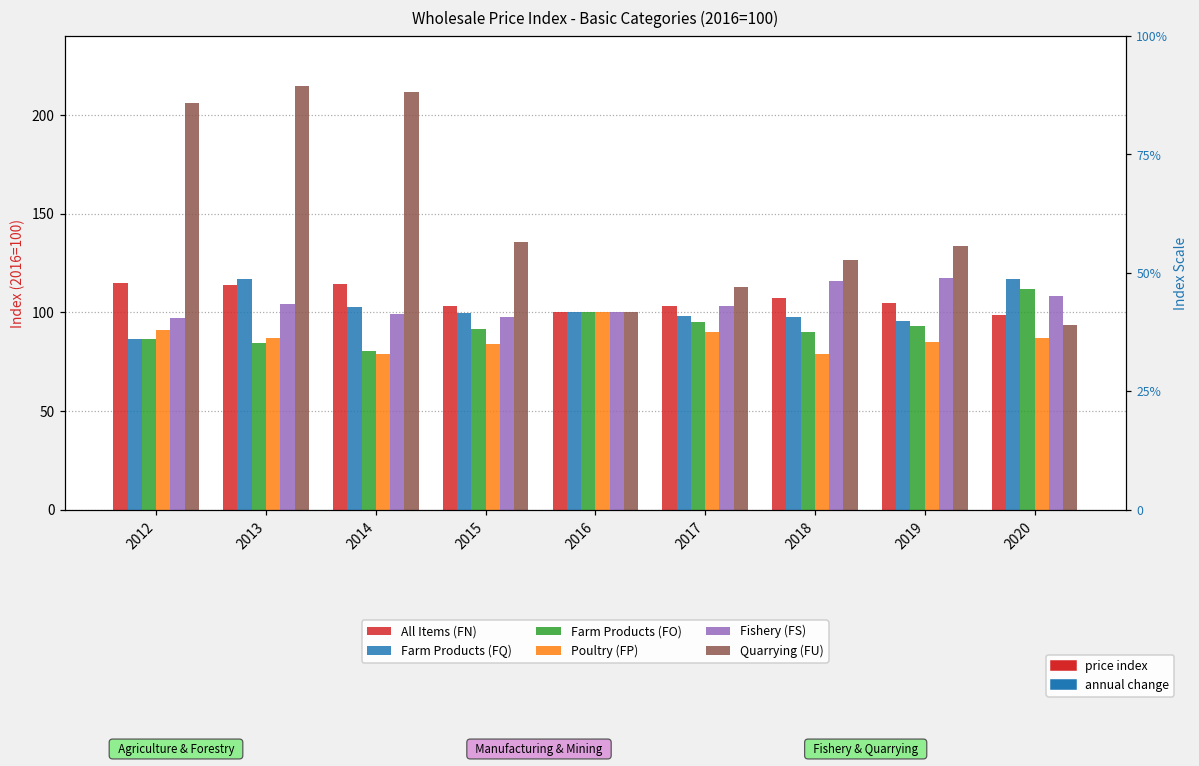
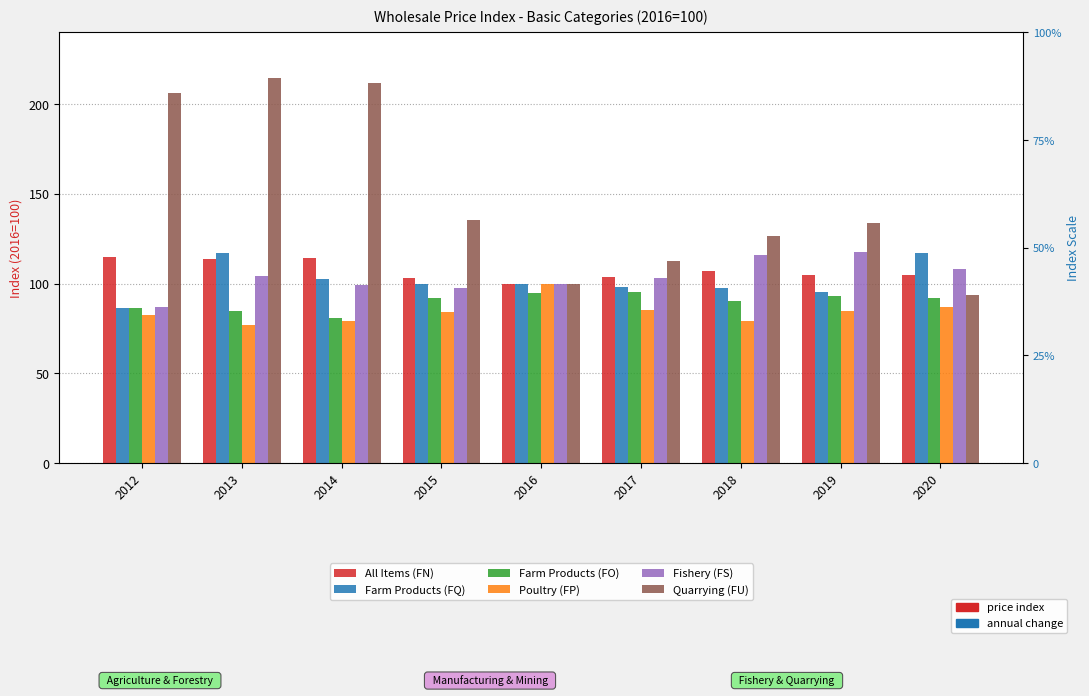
Poultry (FP), 2012: 91 -> 83
Fishery (FS), 2012: 97 -> 87
Poultry (FP), 2013: 87 -> 77
Farm Products (FO), 2016: 100 -> 95
Poultry (FP), 2017: 90 -> 86
All Items (FN), 2020: 99 -> 105
Farm Products (FO), 2020: 112 -> 92
